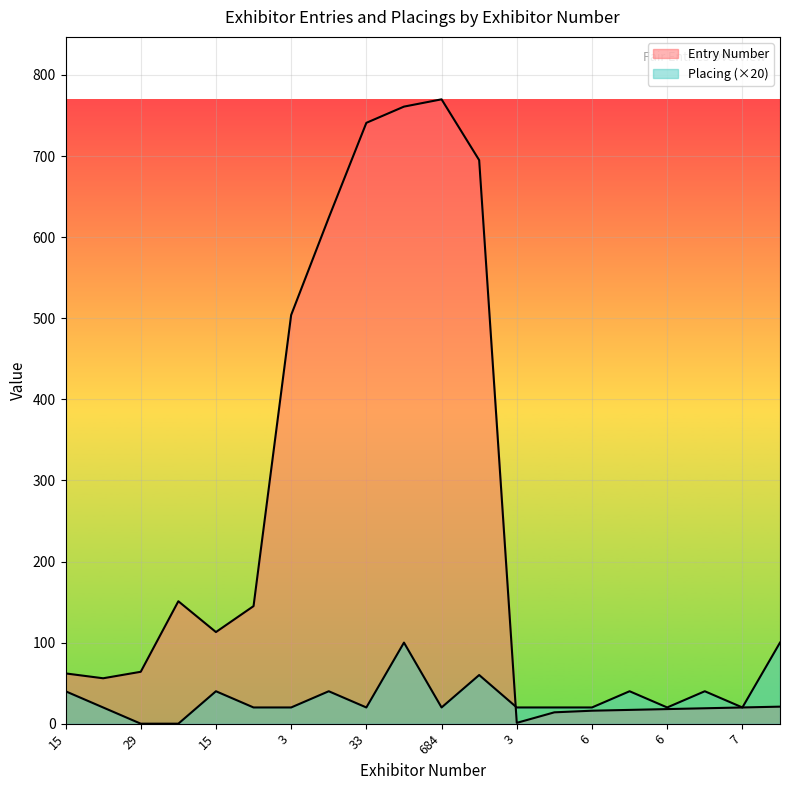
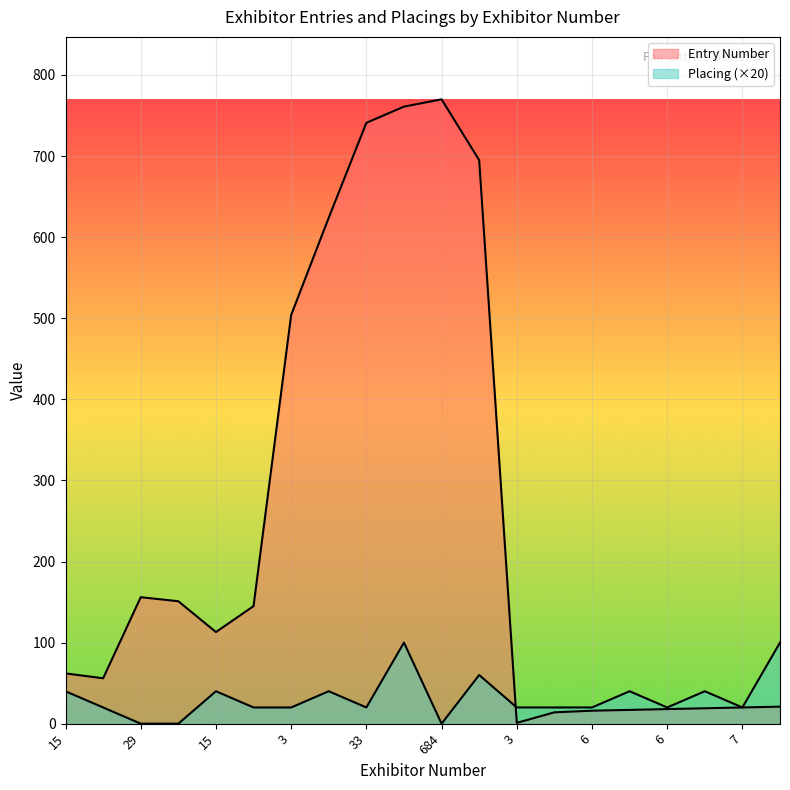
Entry Number, 29: 60 -> 160
Placing (×20), 684: 20 -> 0
